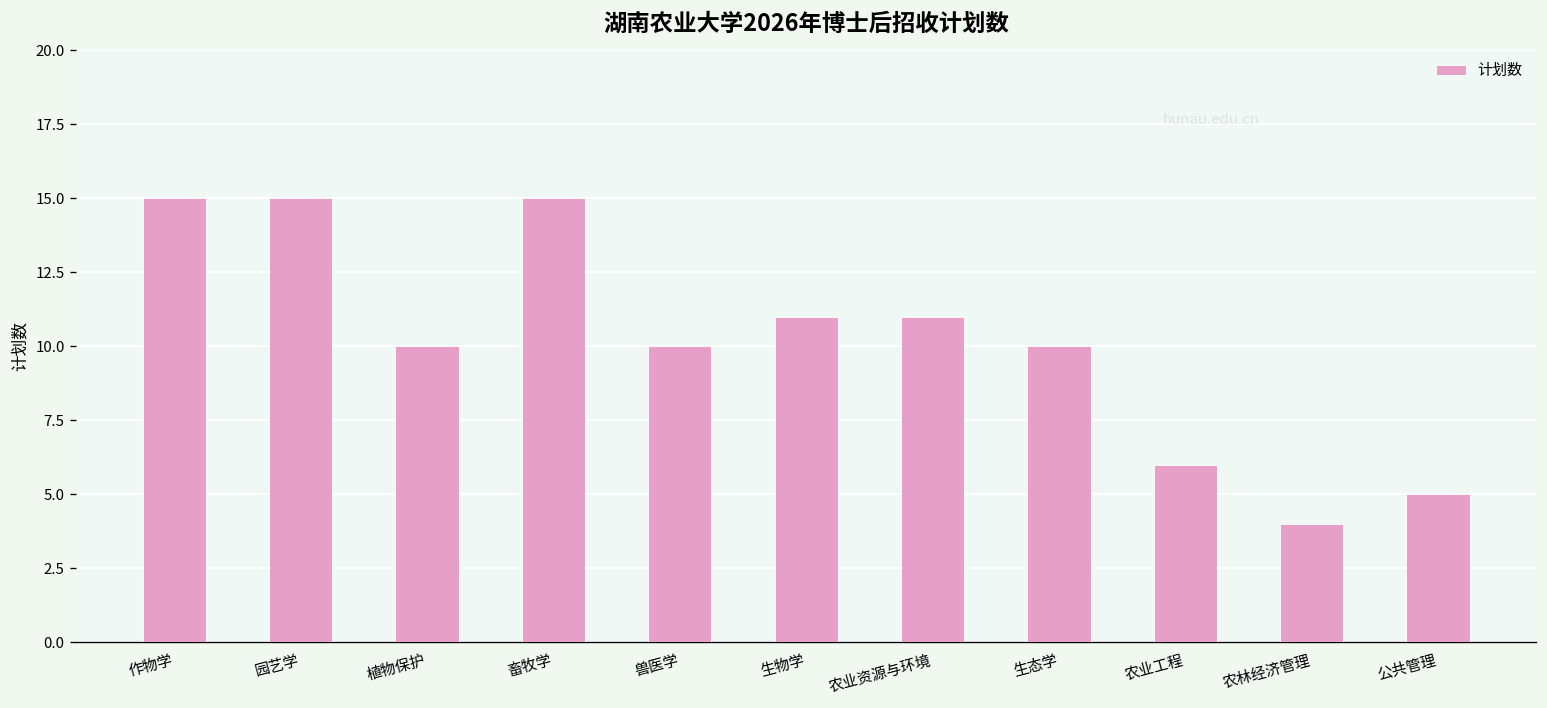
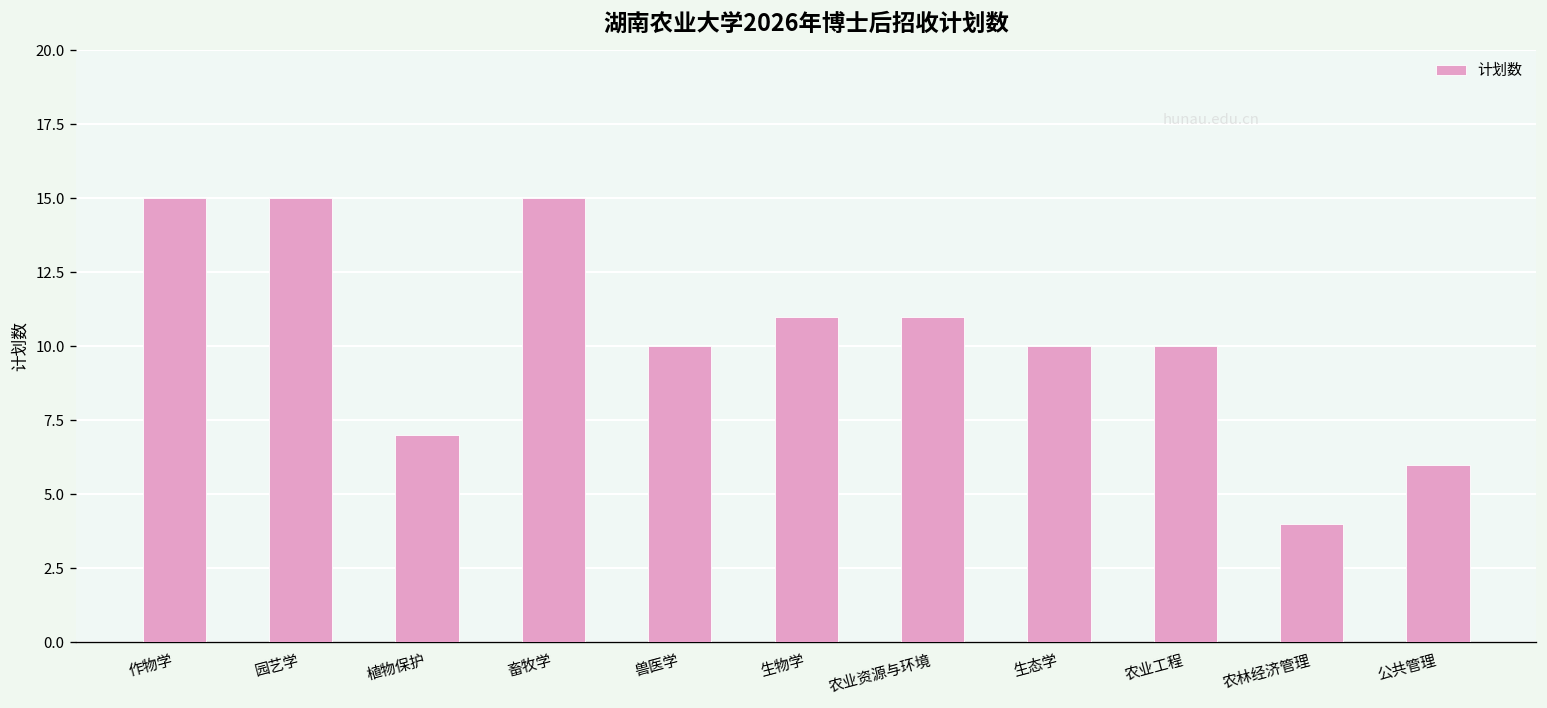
植物保护: 10 -> 7
农业工程: 6 -> 10
公共管理: 5 -> 6
